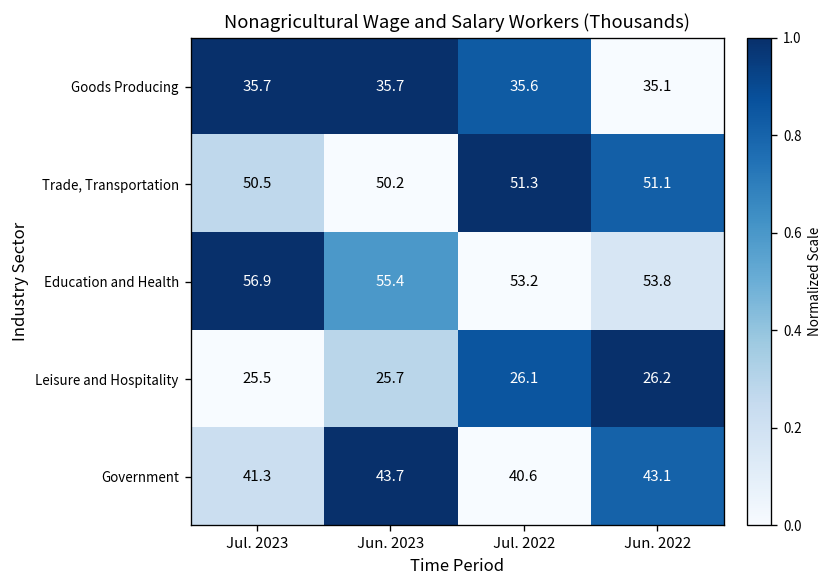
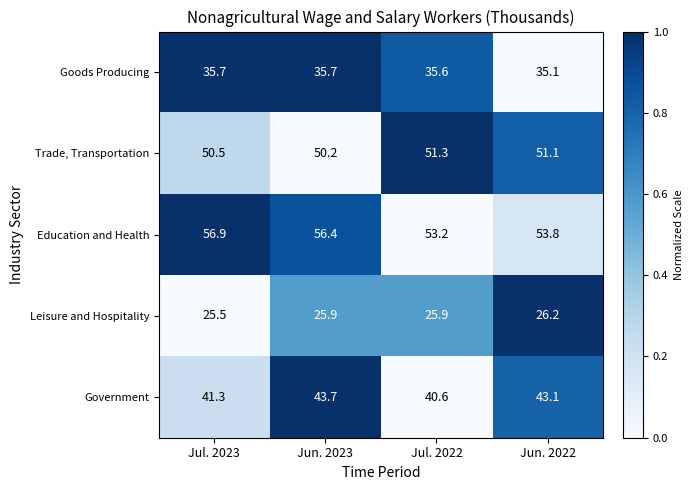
Education and Health, Jun. 2023: 55.4 -> 56.4
Leisure and Hospitality, Jun. 2023: 25.7 -> 25.9
Leisure and Hospitality, Jul. 2022: 26.1 -> 25.9
